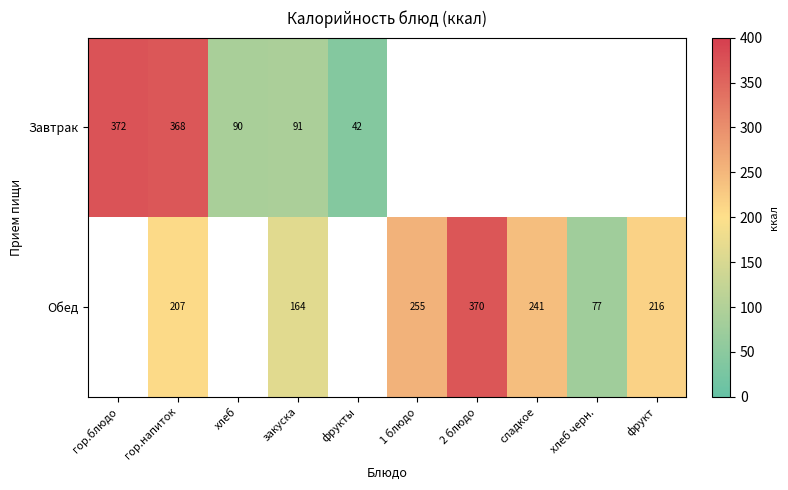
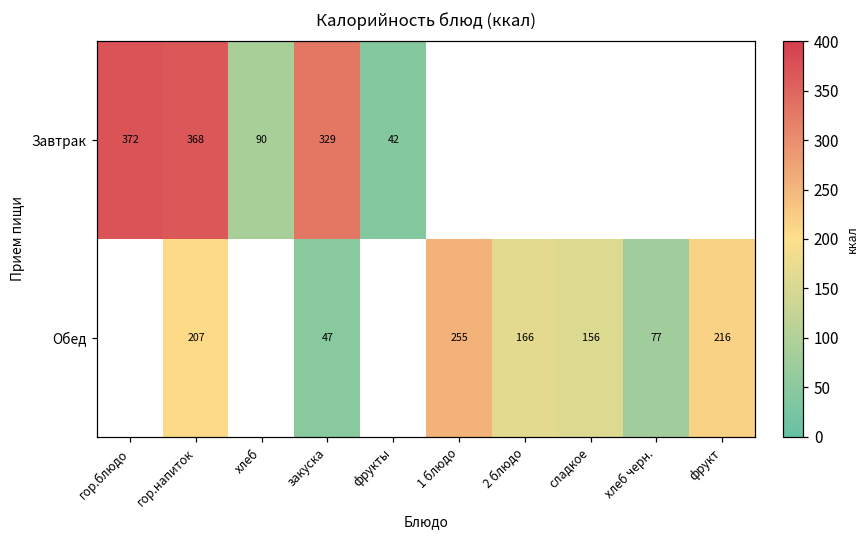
Завтрак, закуска: 91 -> 329
Обед, закуска: 164 -> 47
Обед, 2 блюдо: 370 -> 166
Обед, сладкое: 241 -> 156
